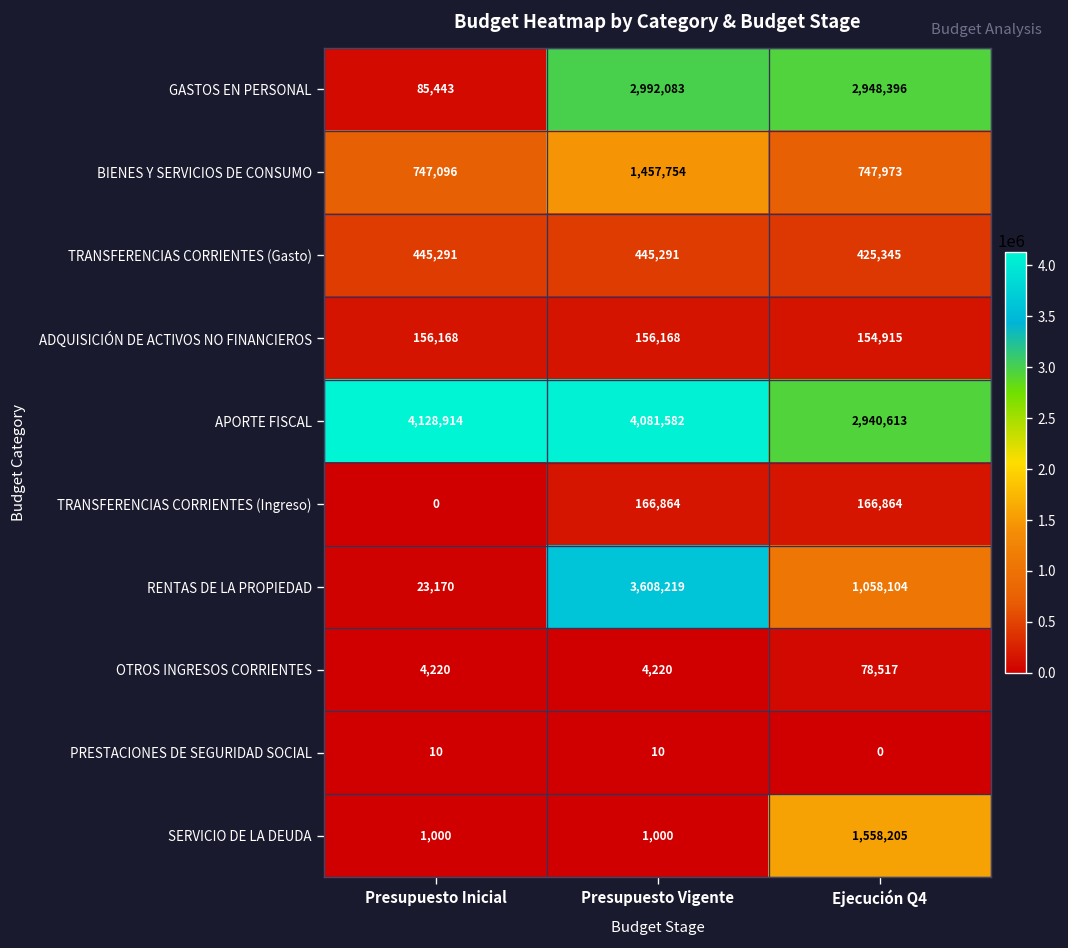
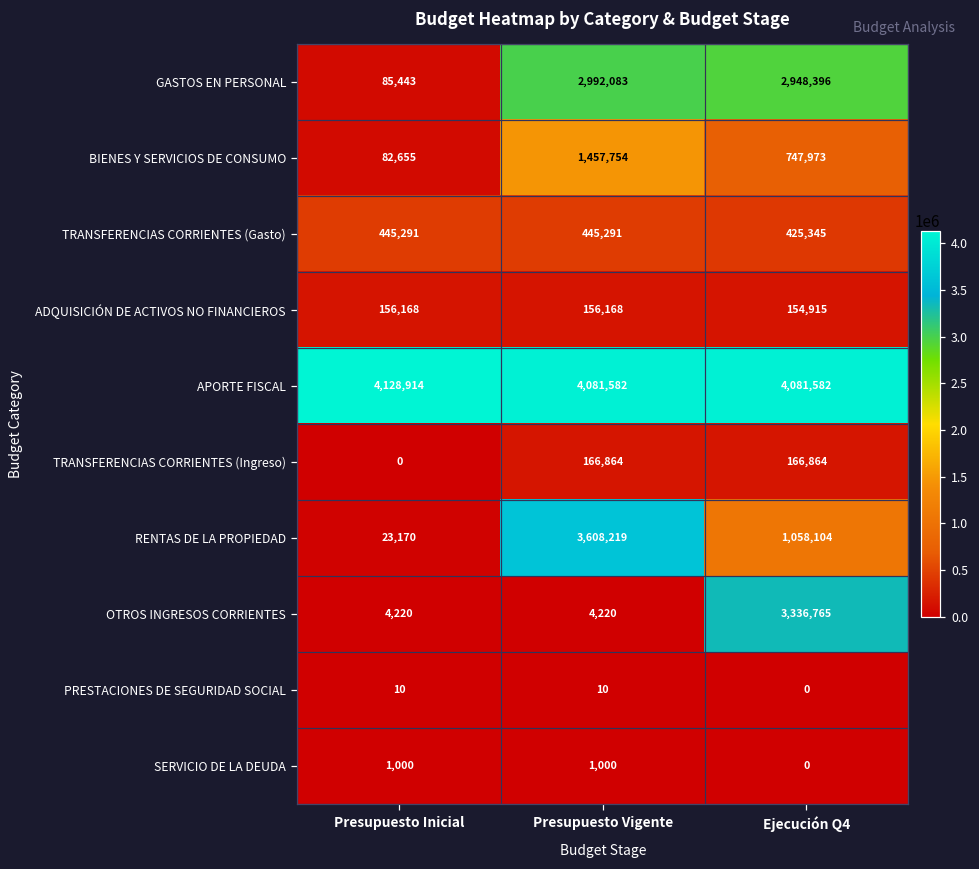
BIENES Y SERVICIOS DE CONSUMO, Presupuesto Inicial: 747,096 -> 82,655
APORTE FISCAL, Ejecución Q4: 2,940,613 -> 4,081,582
OTROS INGRESOS CORRIENTES, Ejecución Q4: 78,517 -> 3,336,765
SERVICIO DE LA DEUDA, Ejecución Q4: 1,558,205 -> 0
